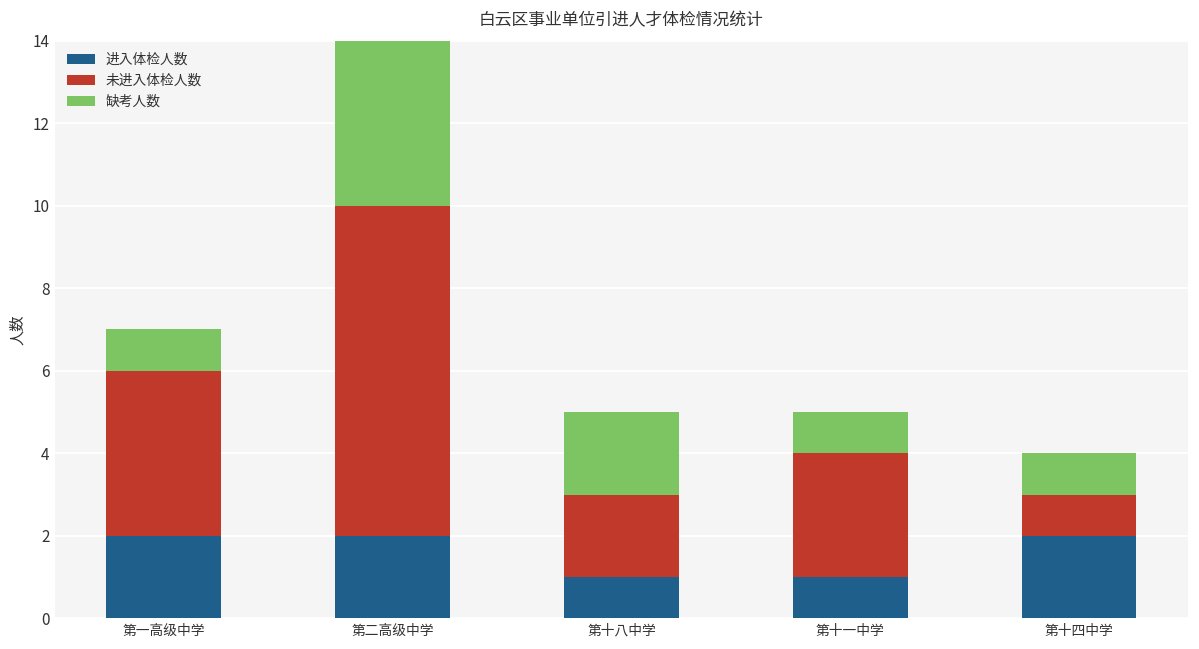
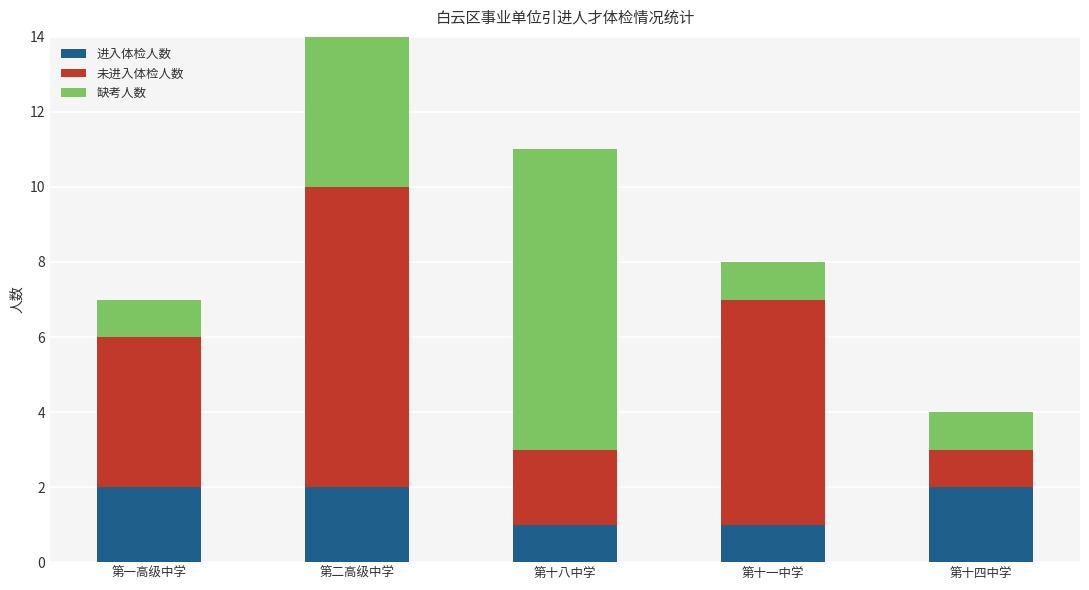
缺考人数, 第十八中学: 2 -> 8
未进入体检人数, 第十一中学: 3 -> 6
